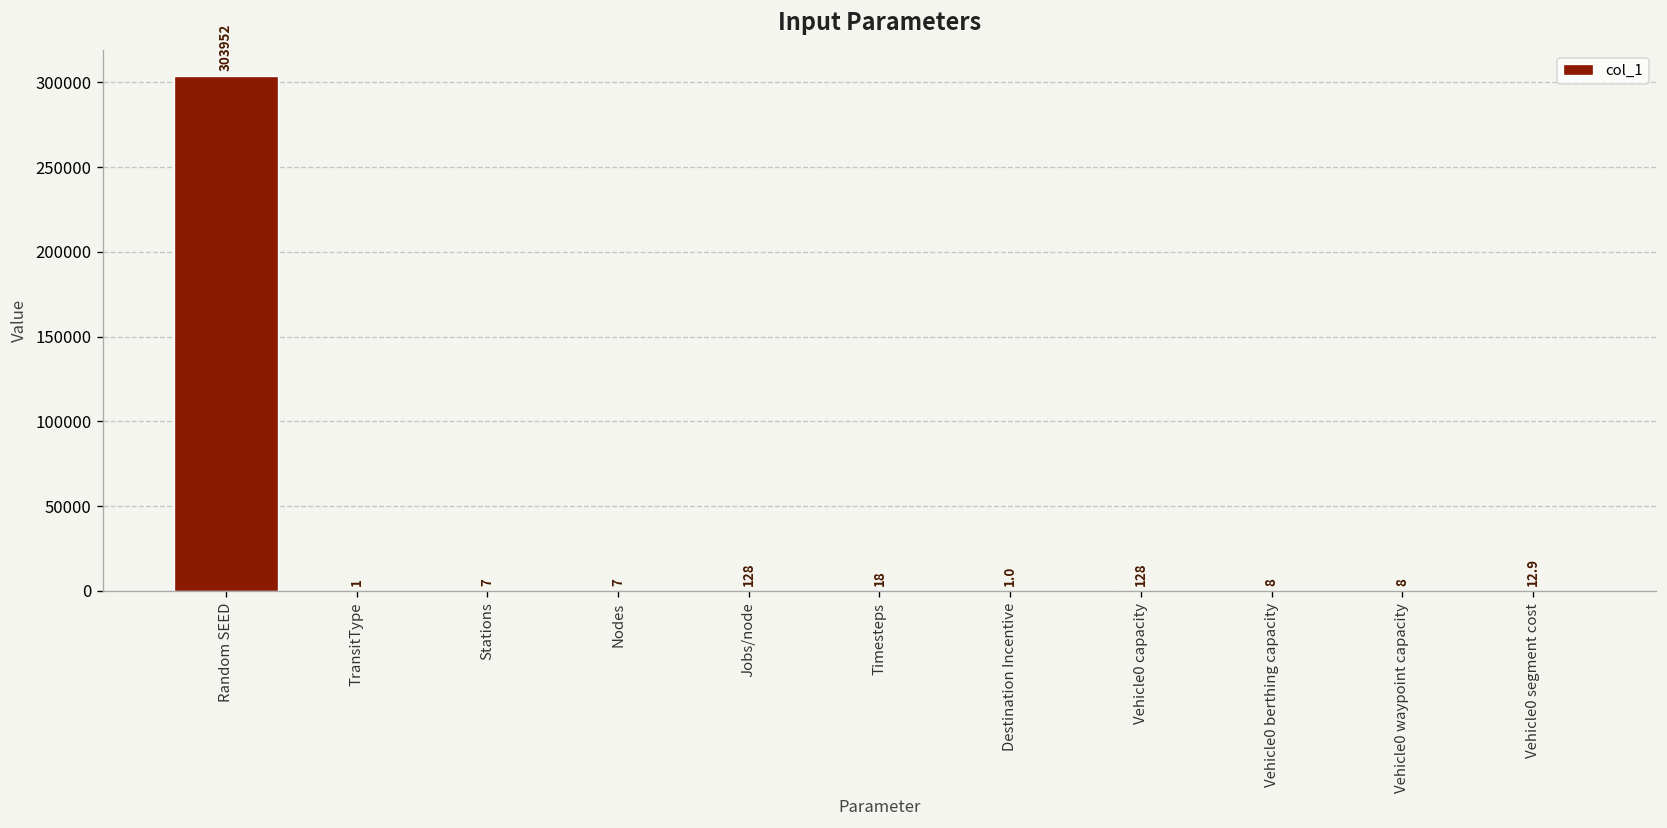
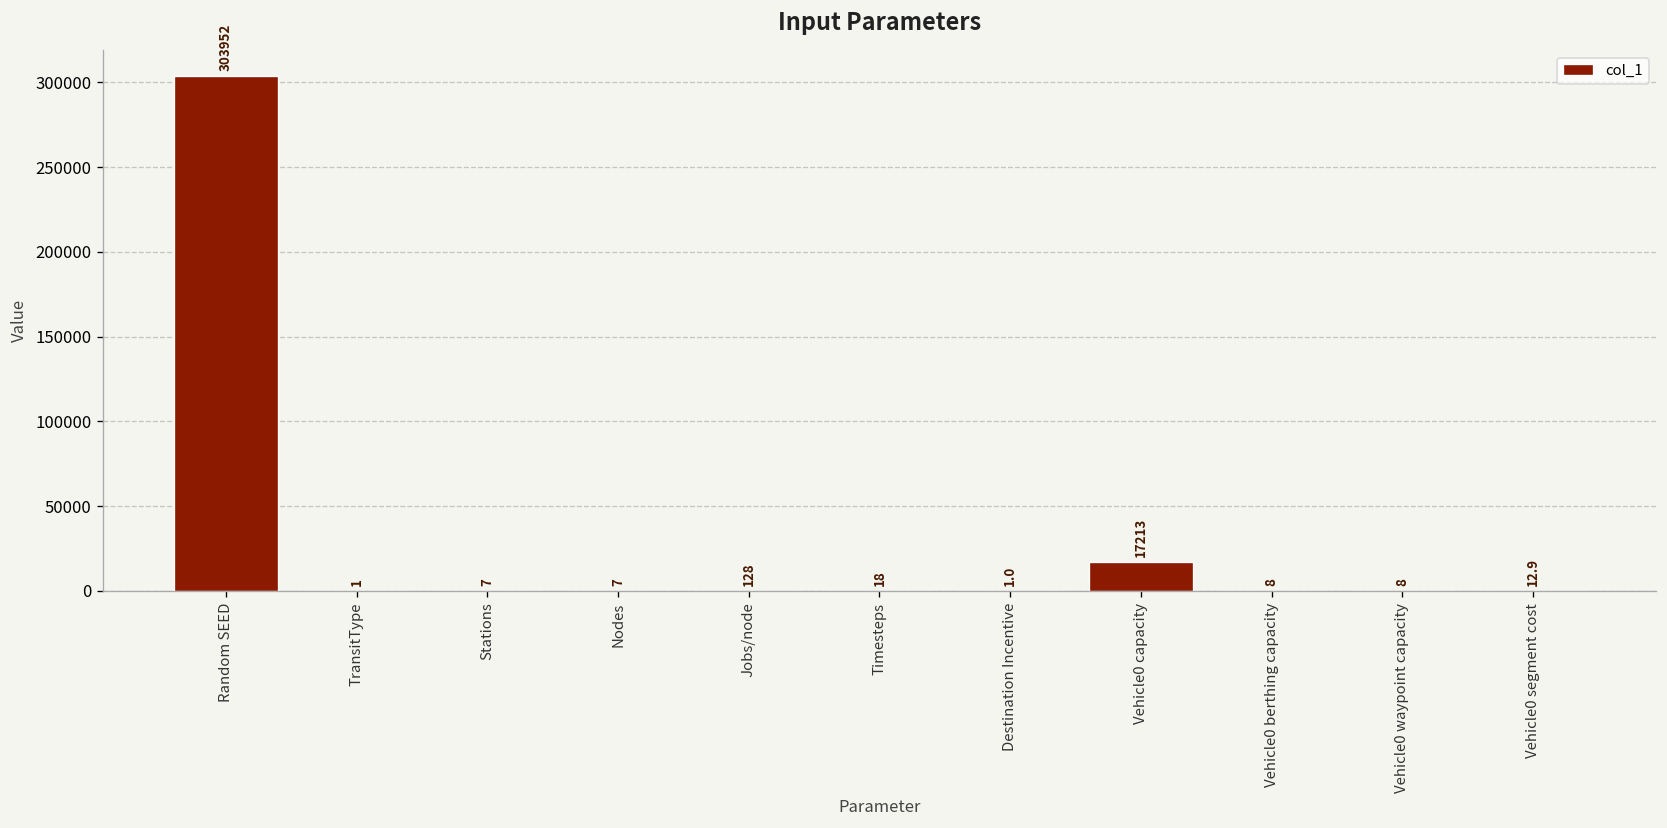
Vehicle0 capacity: 128 -> 17213
